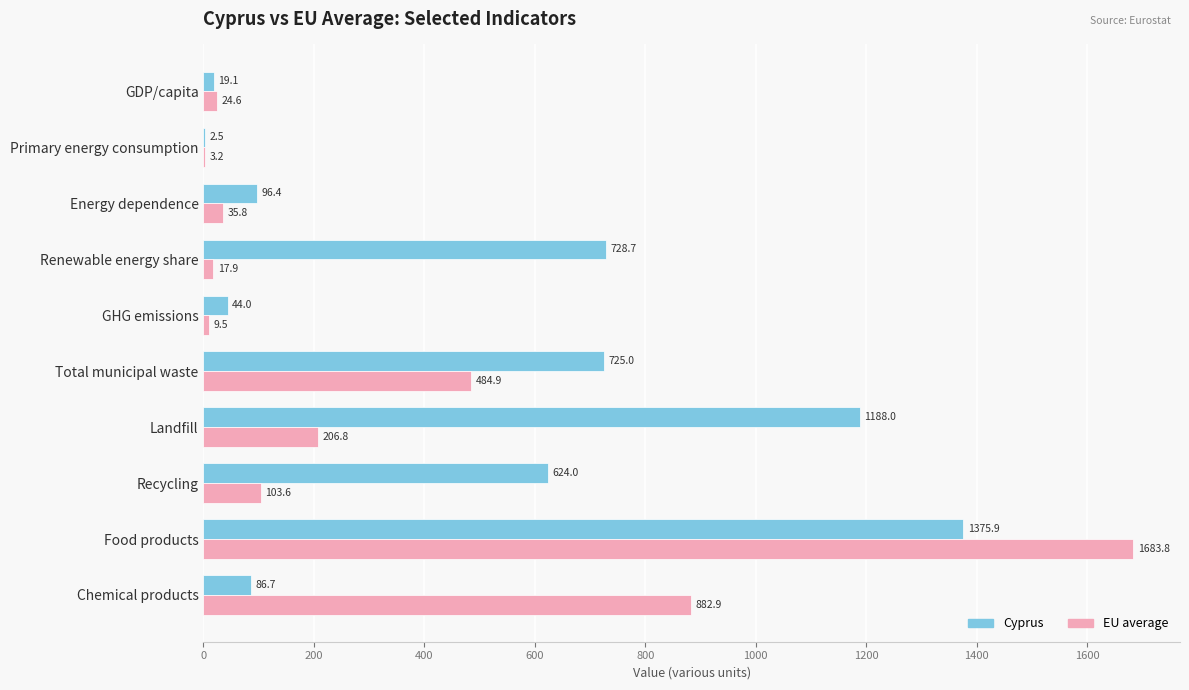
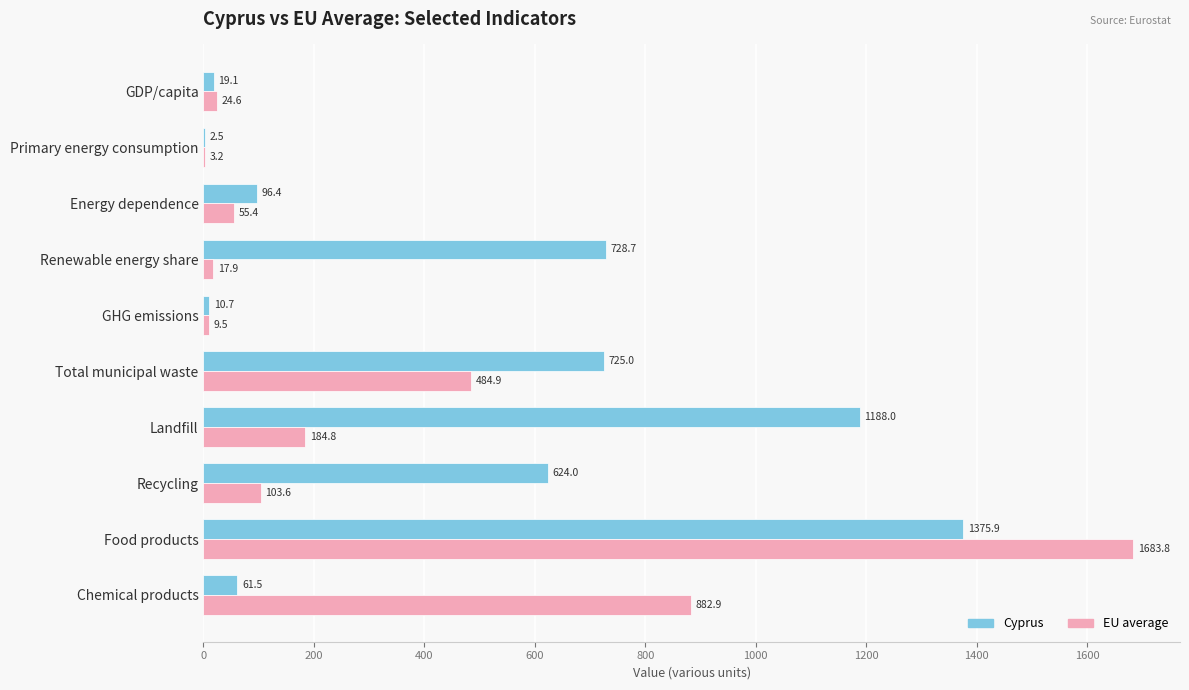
EU average, Energy dependence: 35.8 -> 55.4
Cyprus, GHG emissions: 44.0 -> 10.7
EU average, Landfill: 206.8 -> 184.8
Cyprus, Chemical products: 86.7 -> 61.5
